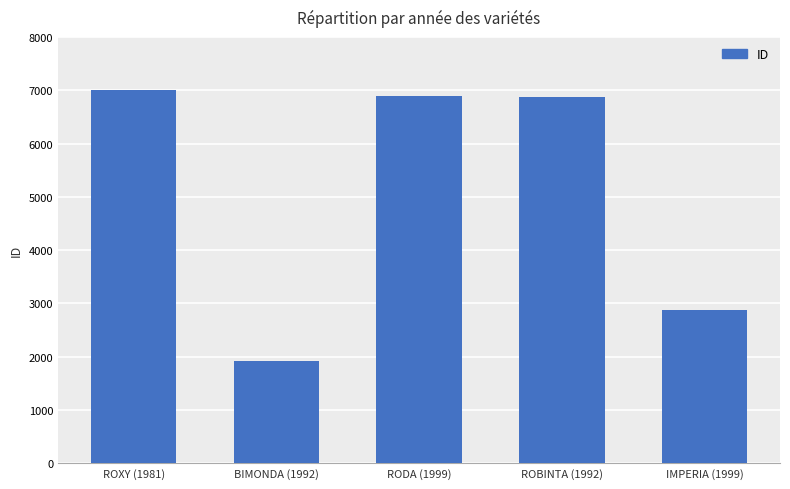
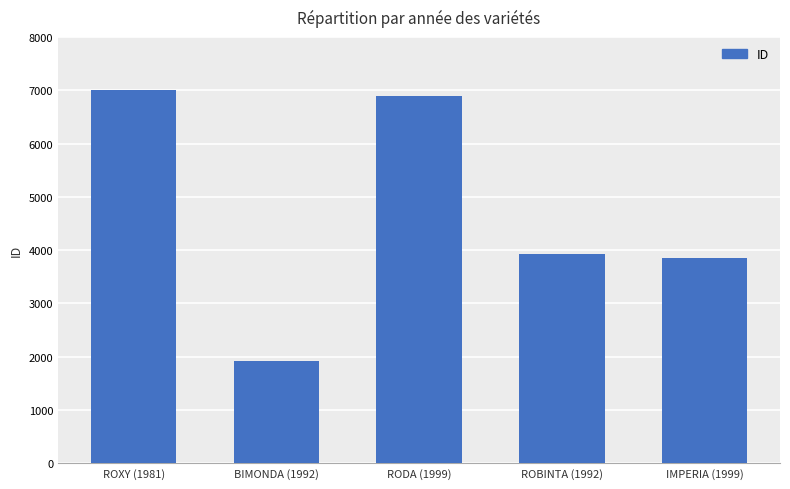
ROBINTA (1992): 6900 -> 3900
IMPERIA (1999): 2900 -> 3800
